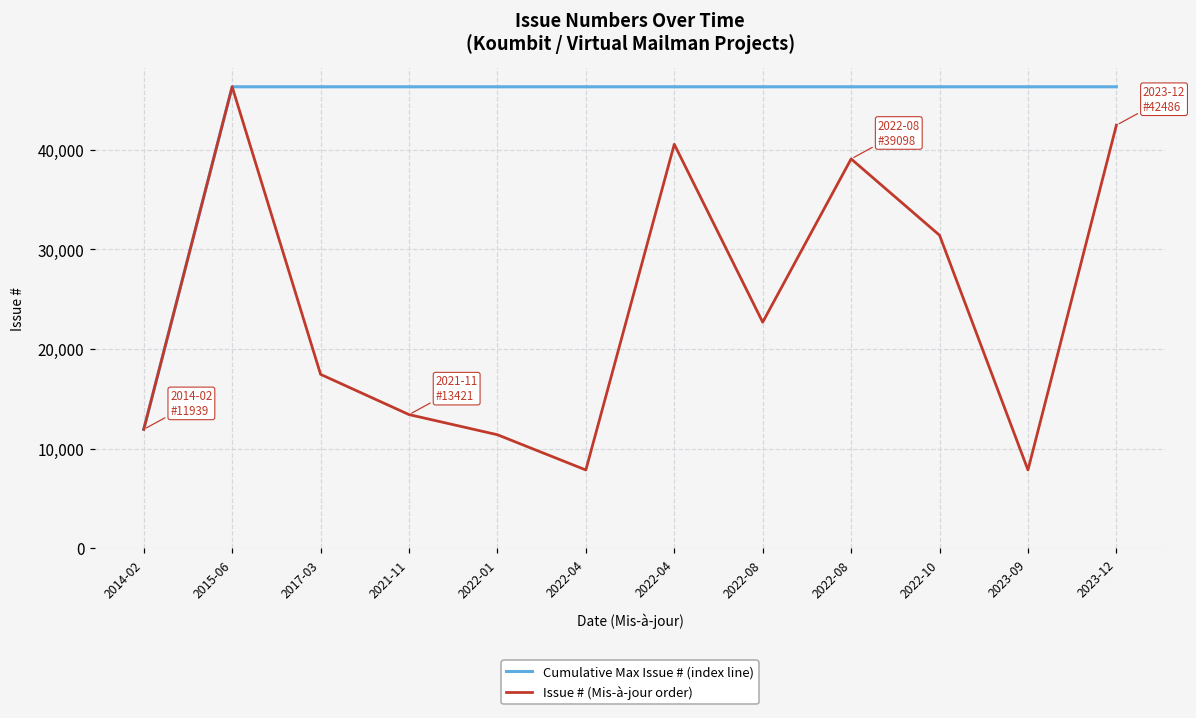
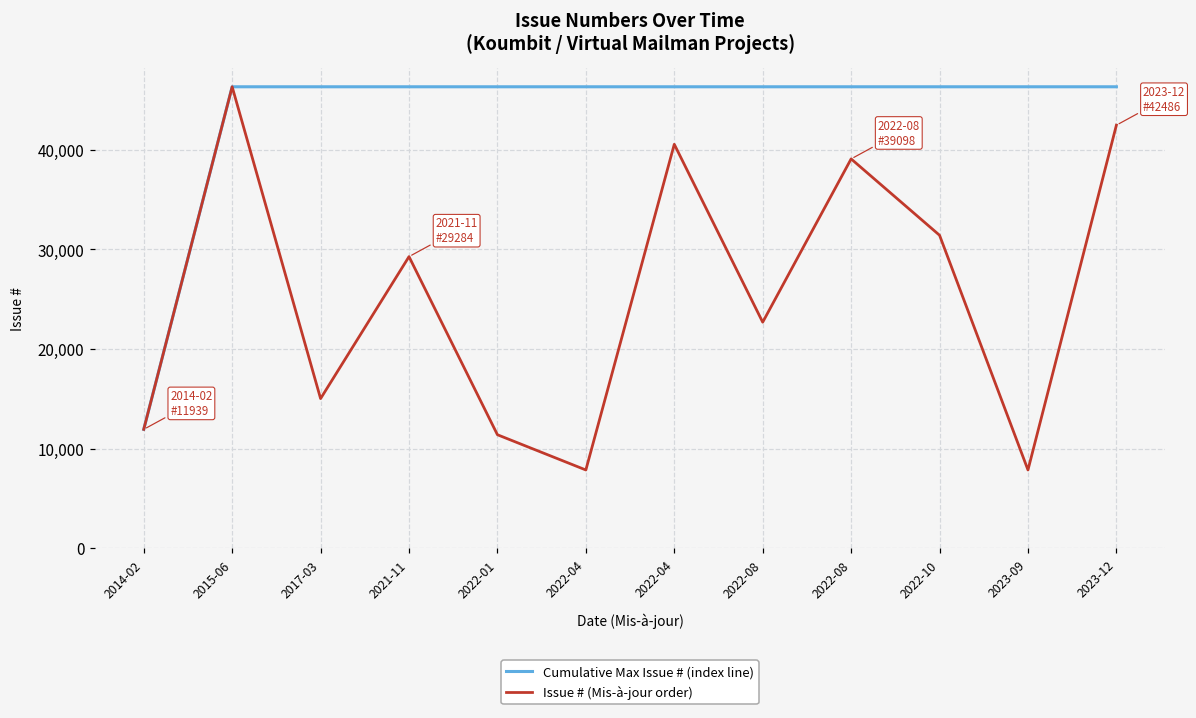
Issue # (Mis-à-jour order), 2017-03: 17,000 -> 15,000
Issue # (Mis-à-jour order), 2021-11: 13421 -> 29284
